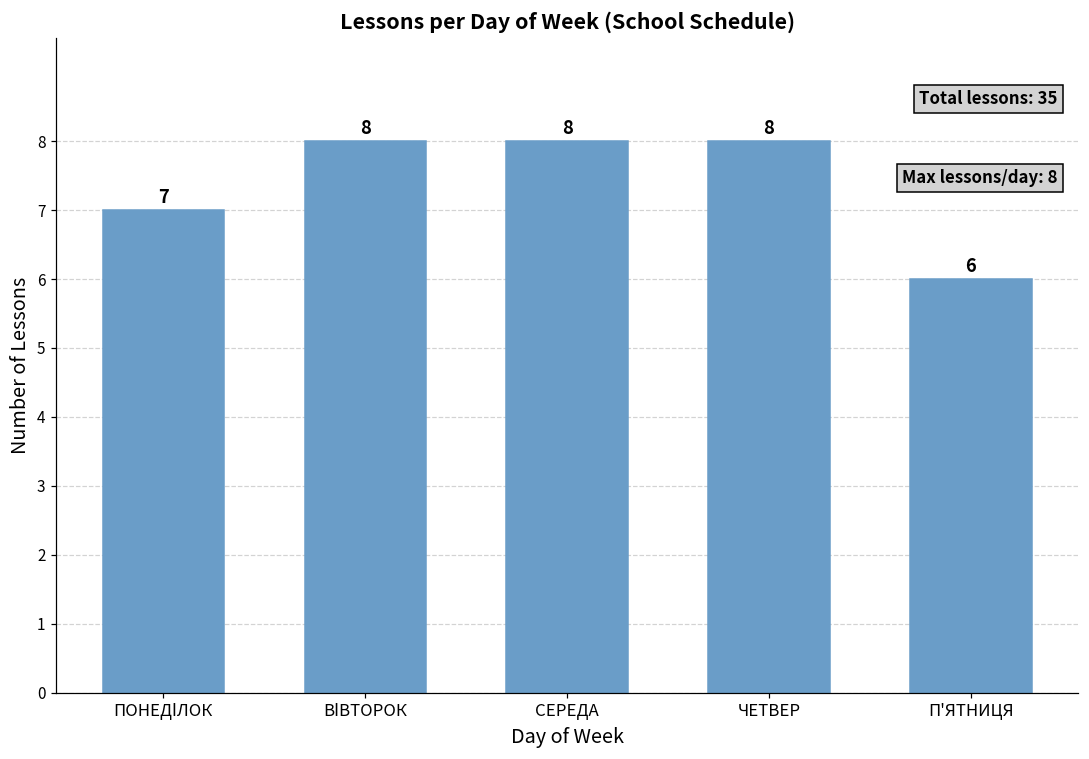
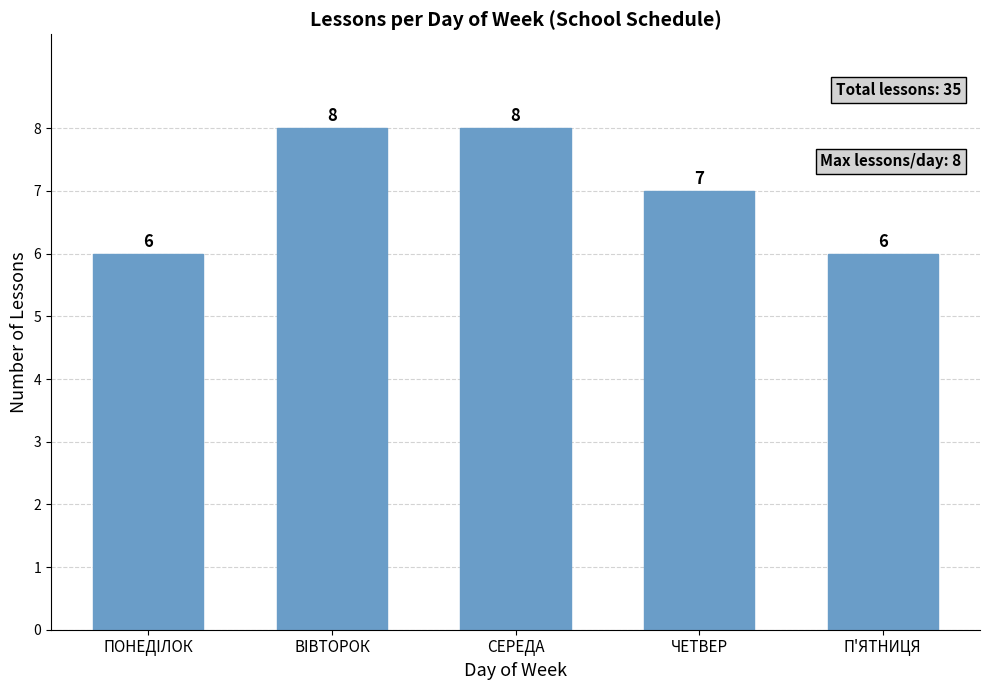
ПОНЕДІЛОК: 7 -> 6
ЧЕТВЕР: 8 -> 7
